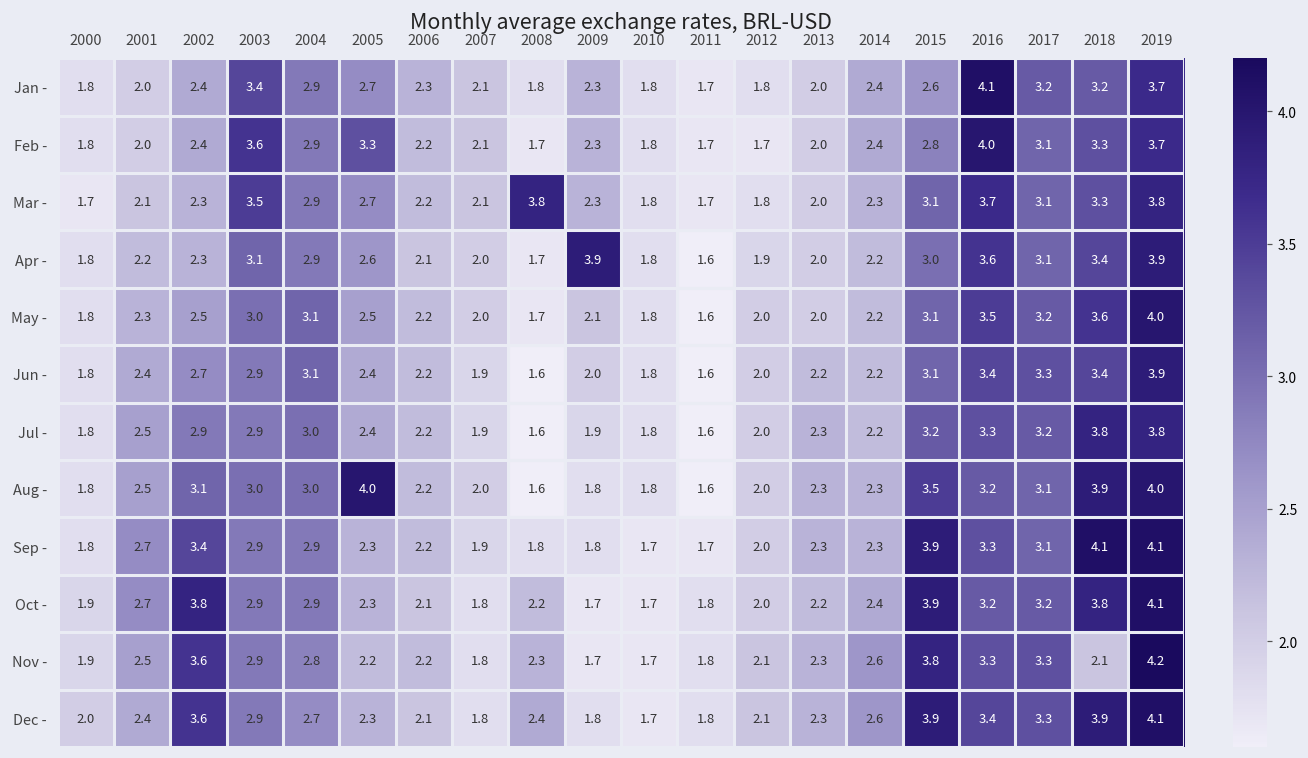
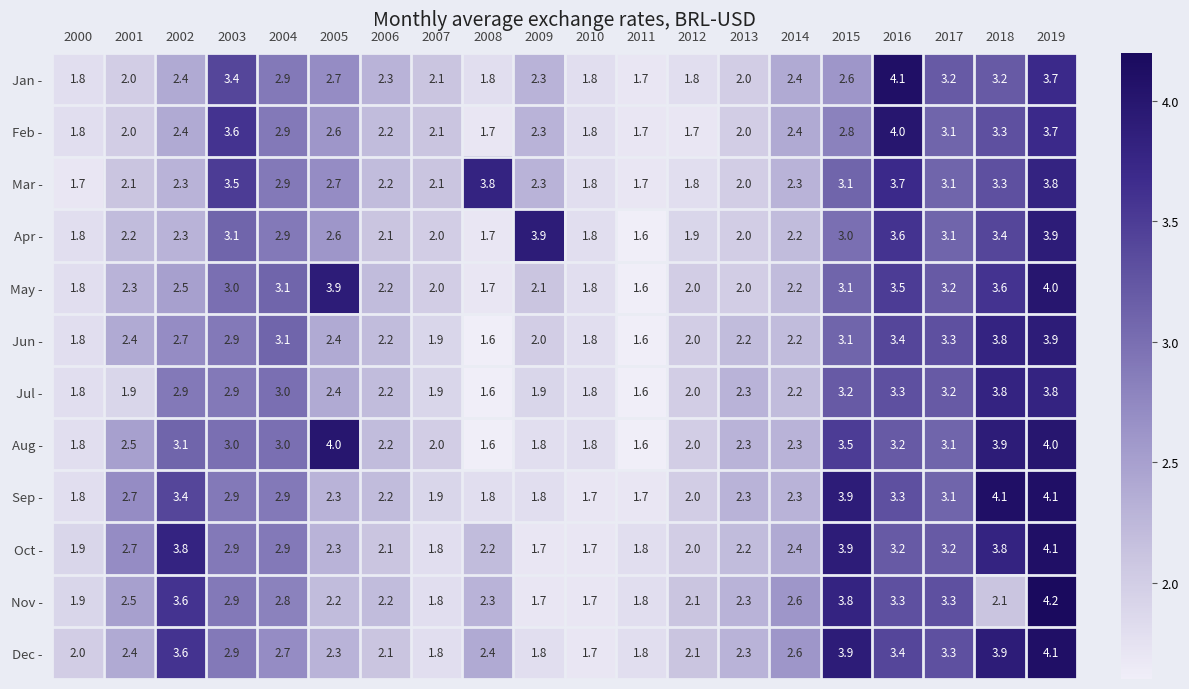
Feb -, 2005: 3.3 -> 2.6
May -, 2005: 2.5 -> 3.9
Jun -, 2018: 3.4 -> 3.8
Jul -, 2001: 2.5 -> 1.9
